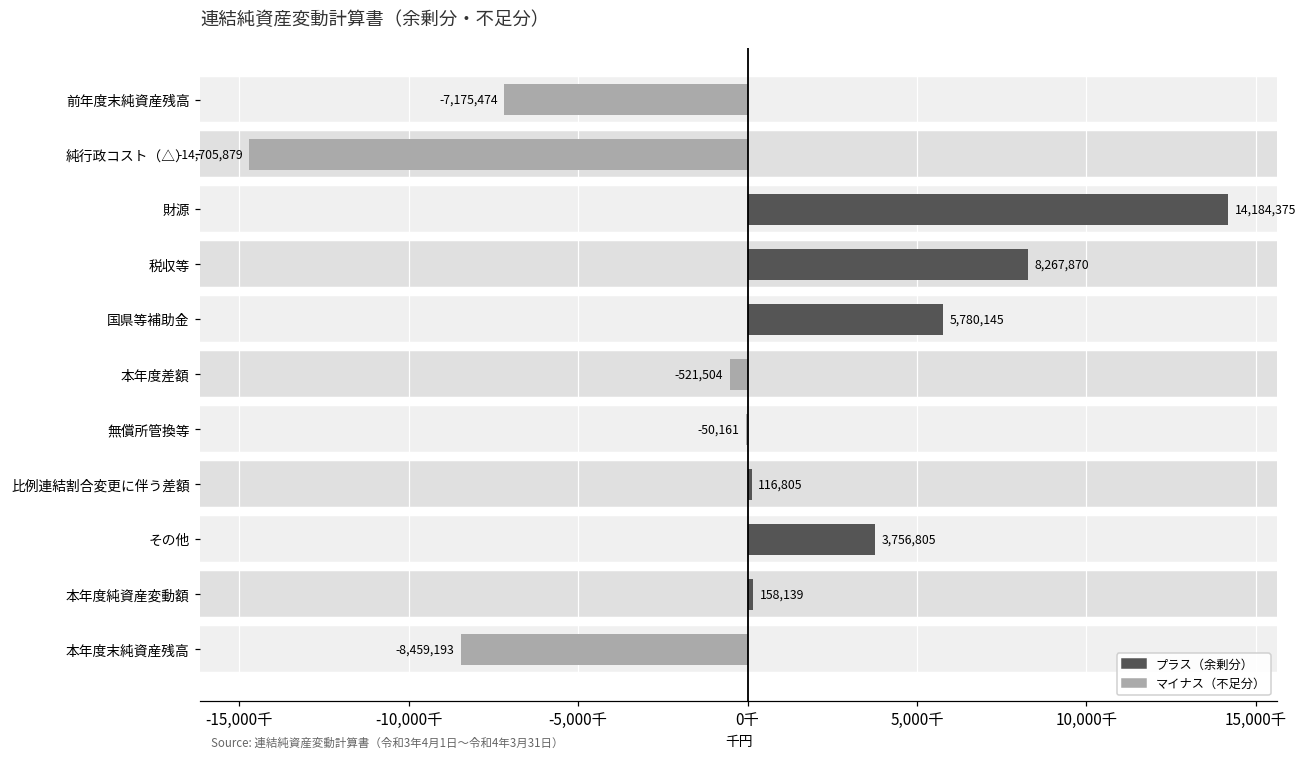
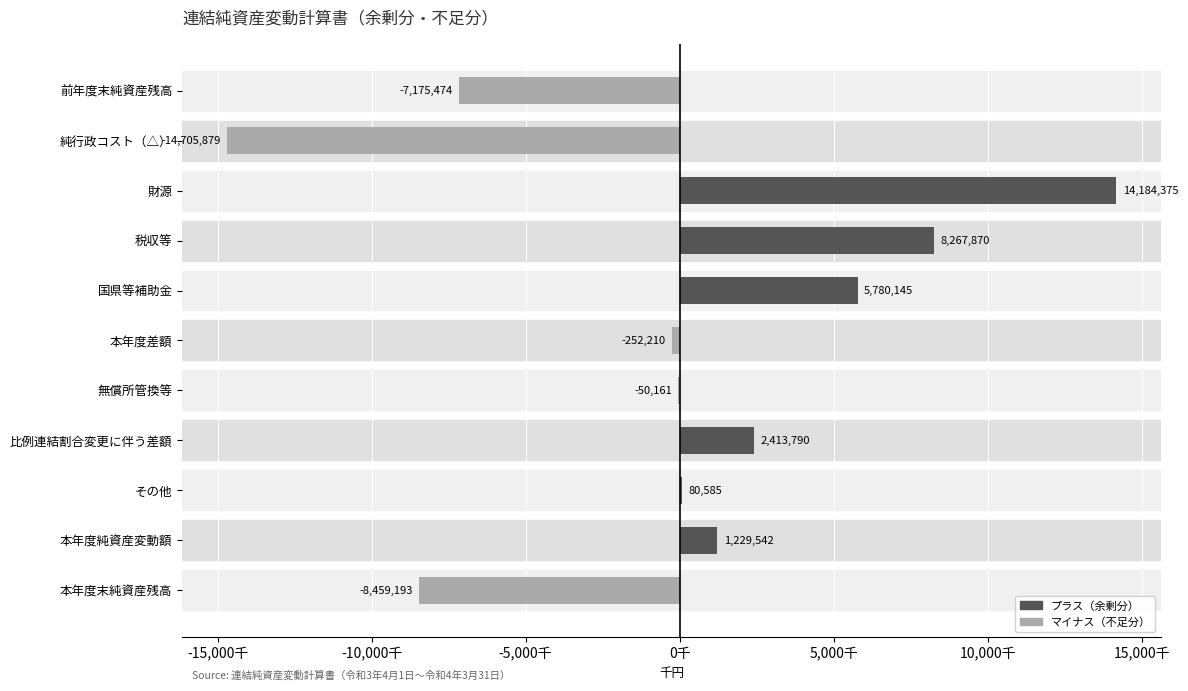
本年度差額: -521,504 -> -252,210
比例連結割合変更に伴う差額: 116,805 -> 2,413,790
その他: 3,756,805 -> 80,585
本年度純資産変動額: 158,139 -> 1,229,542
